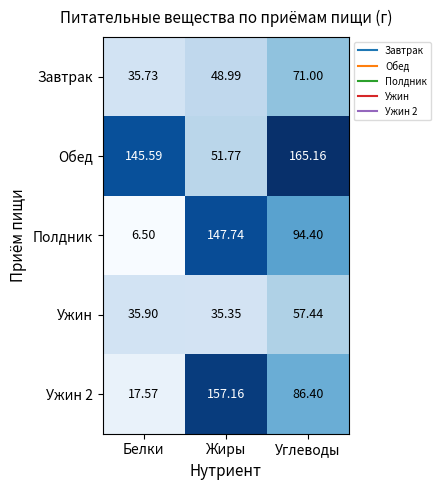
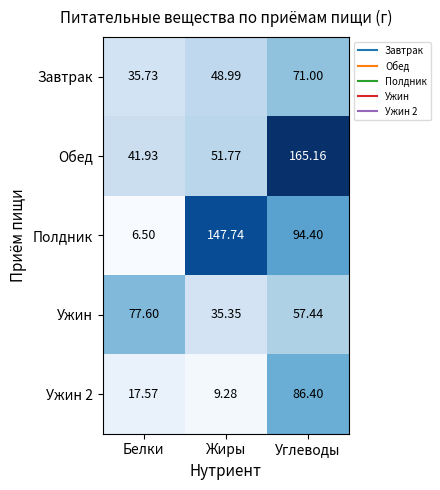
Обед, Белки: 145.59 -> 41.93
Ужин, Белки: 35.90 -> 77.60
Ужин 2, Жиры: 157.16 -> 9.28
